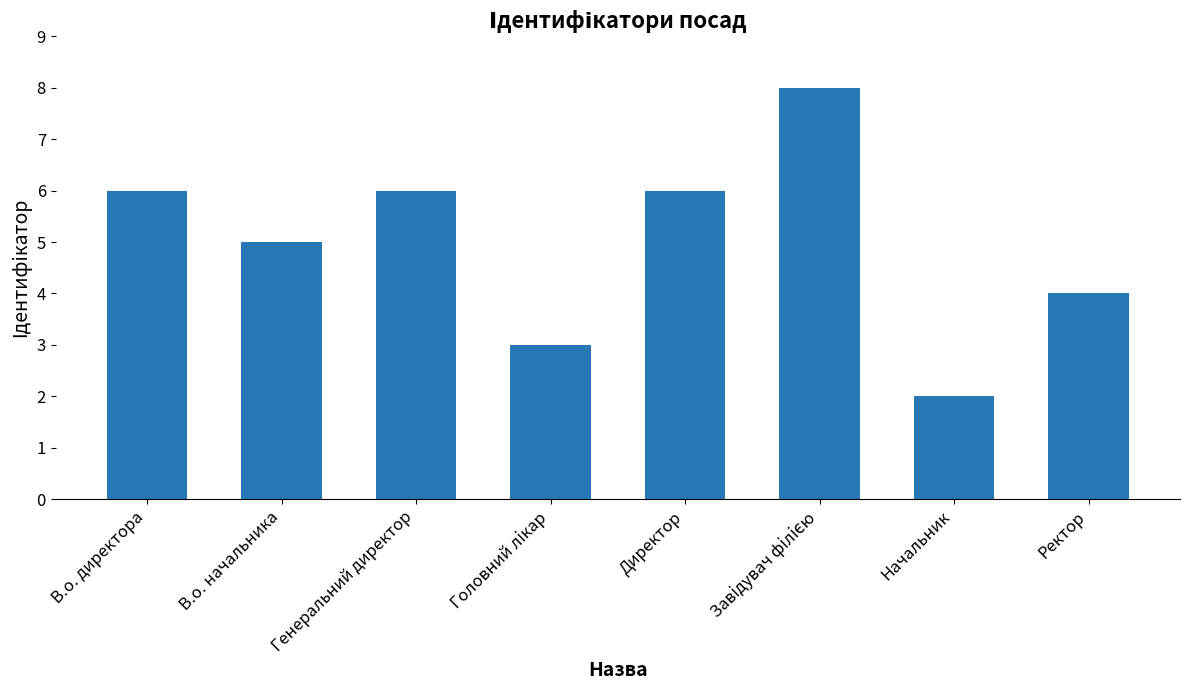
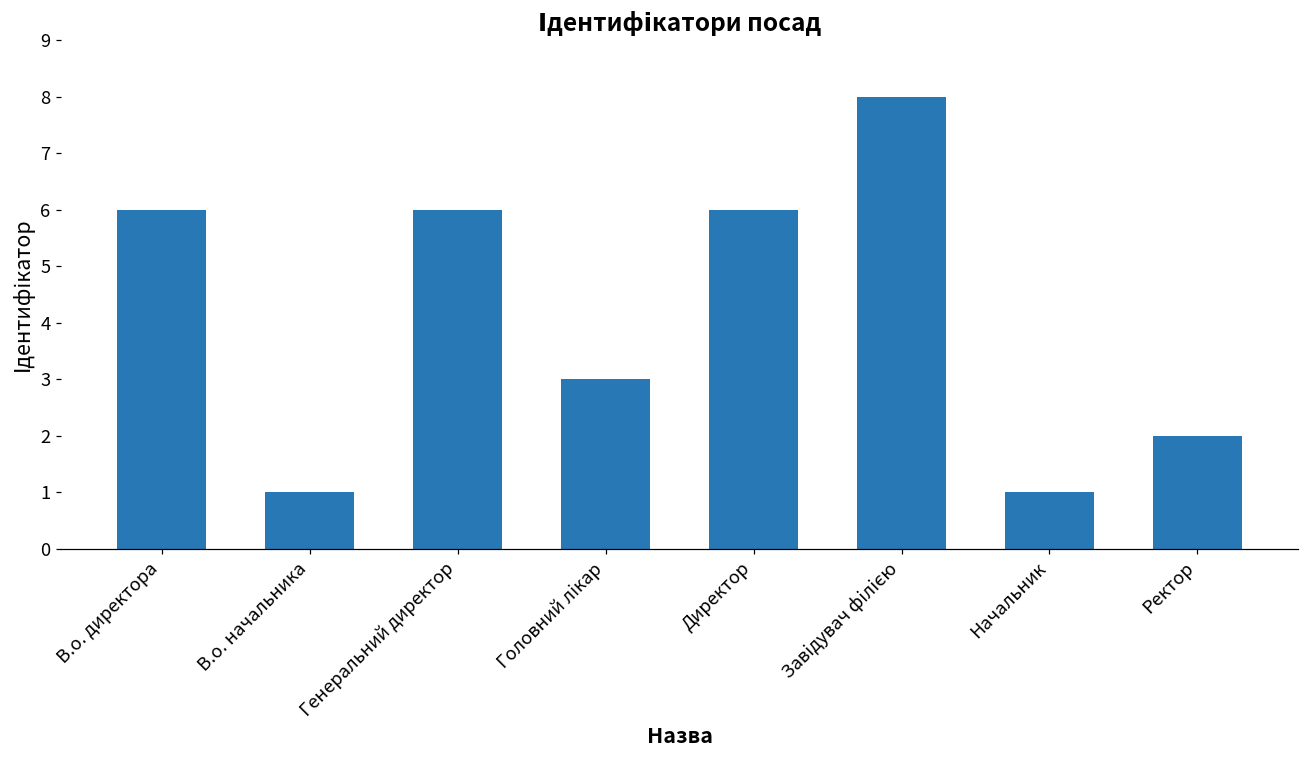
В.о. начальника: 5 -> 1
Начальник: 2 -> 1
Ректор: 4 -> 2
